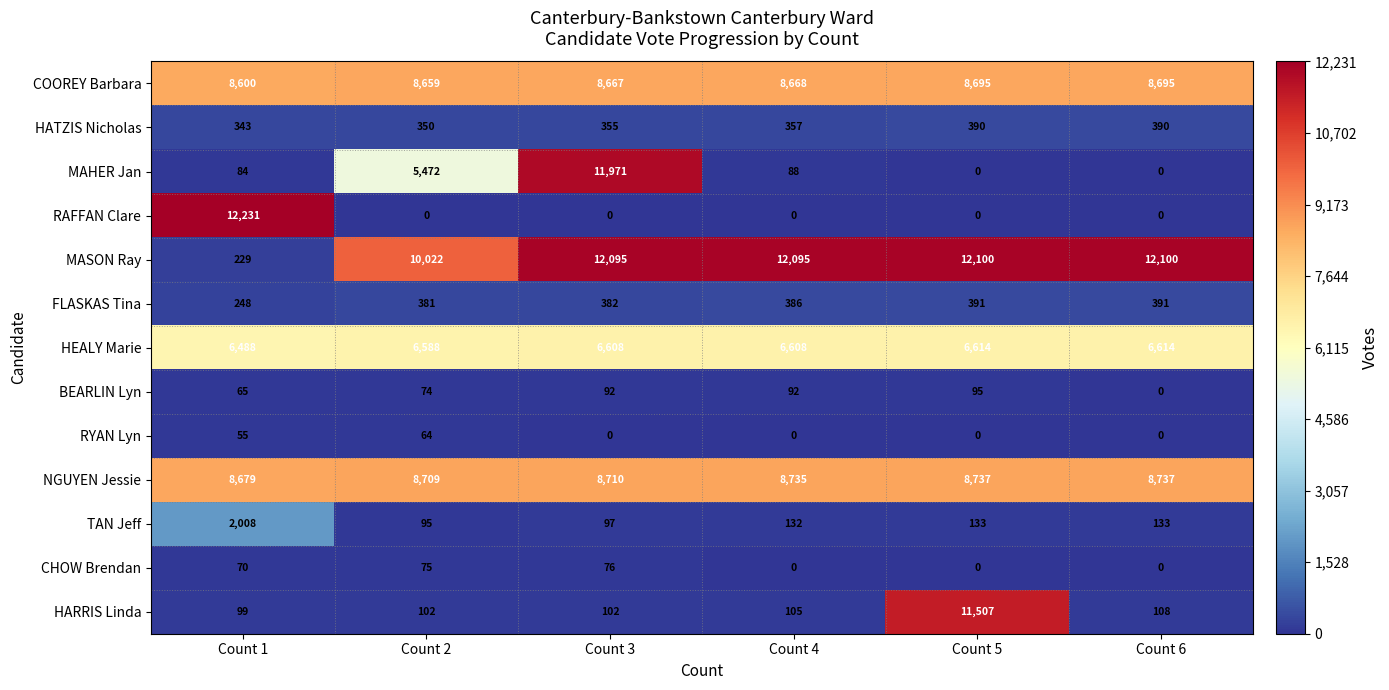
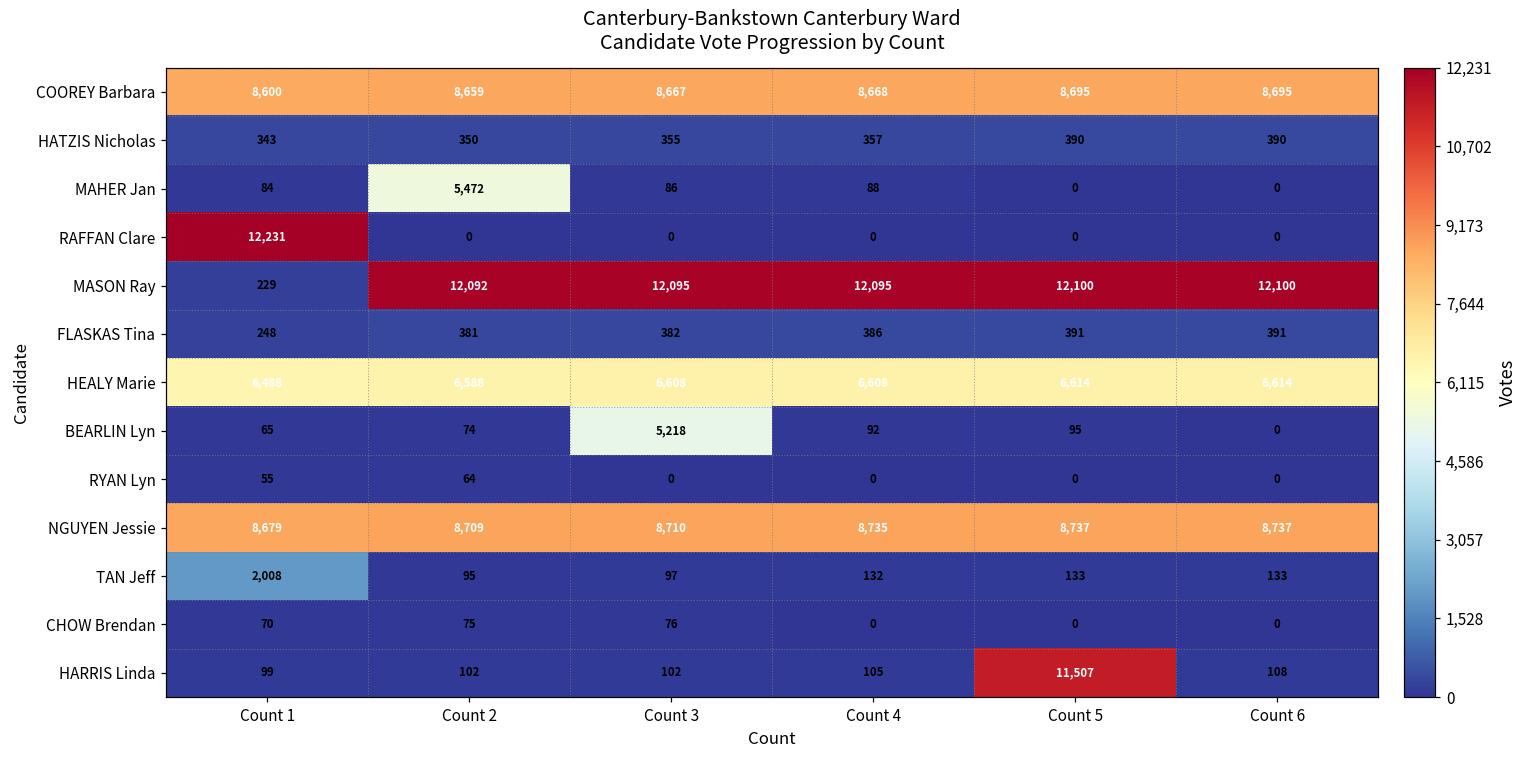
MAHER Jan, Count 3: 11,971 -> 86
MASON Ray, Count 2: 10,022 -> 12,092
BEARLIN Lyn, Count 3: 92 -> 5,218
